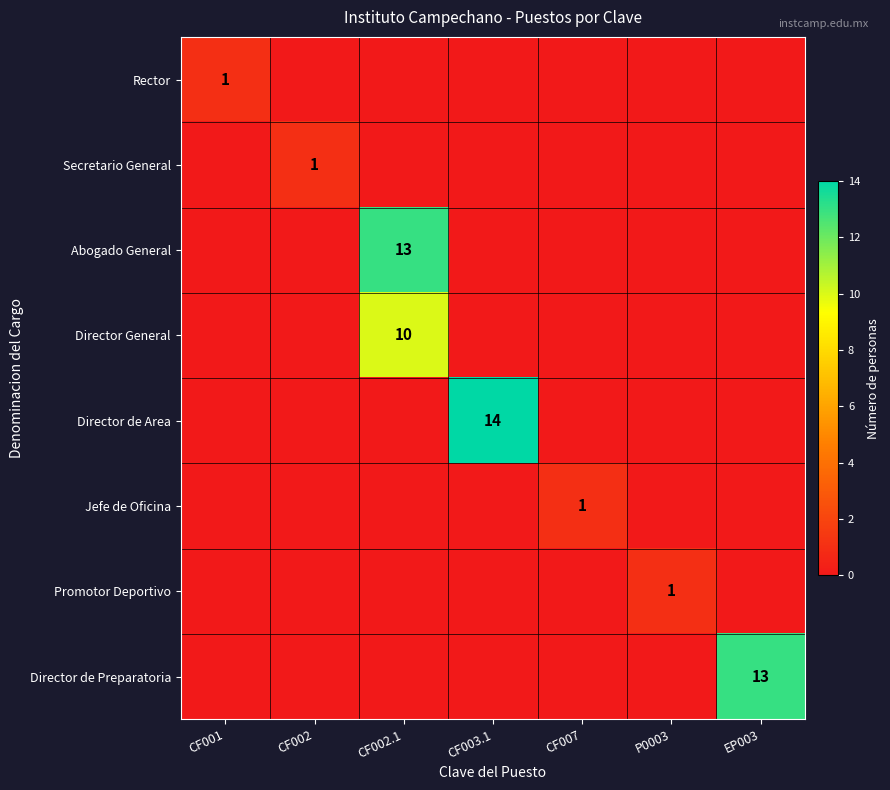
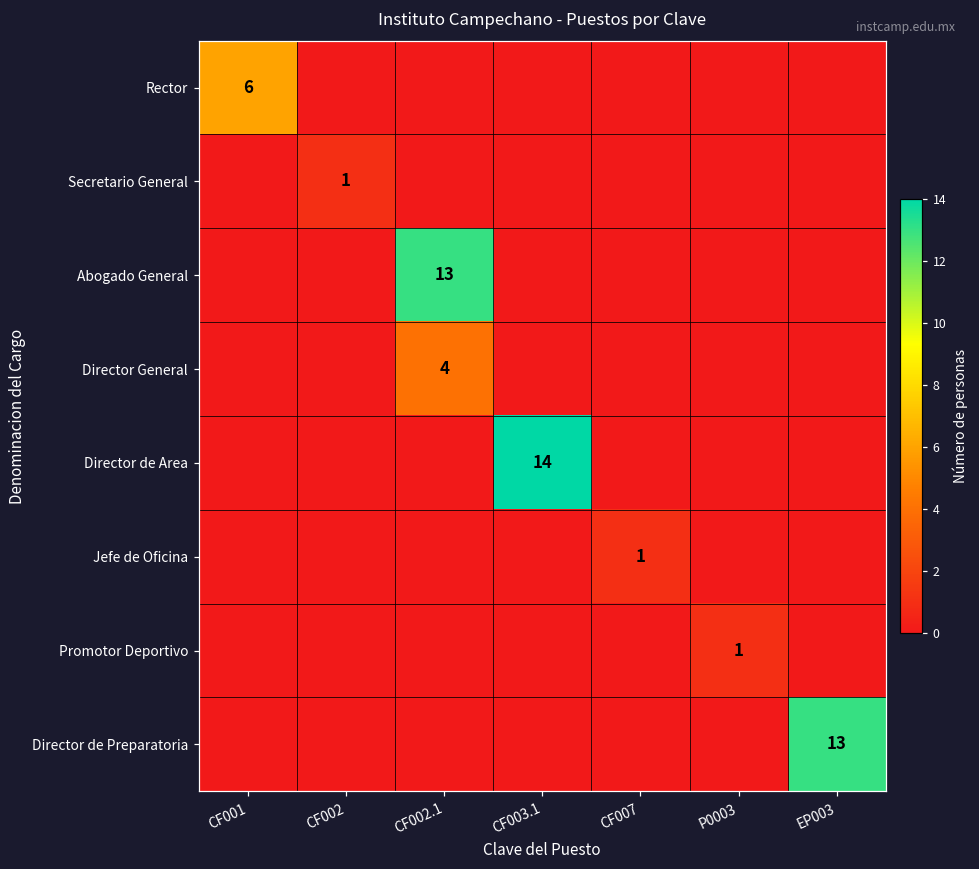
Rector, CF001: 1 -> 6
Director General, CF002.1: 10 -> 4
